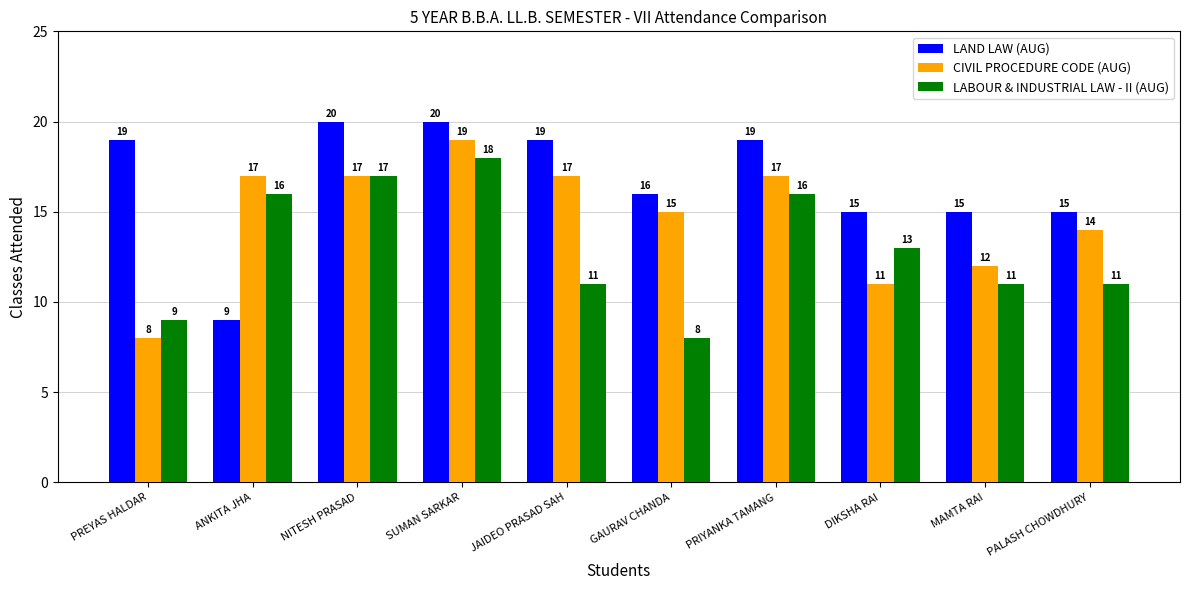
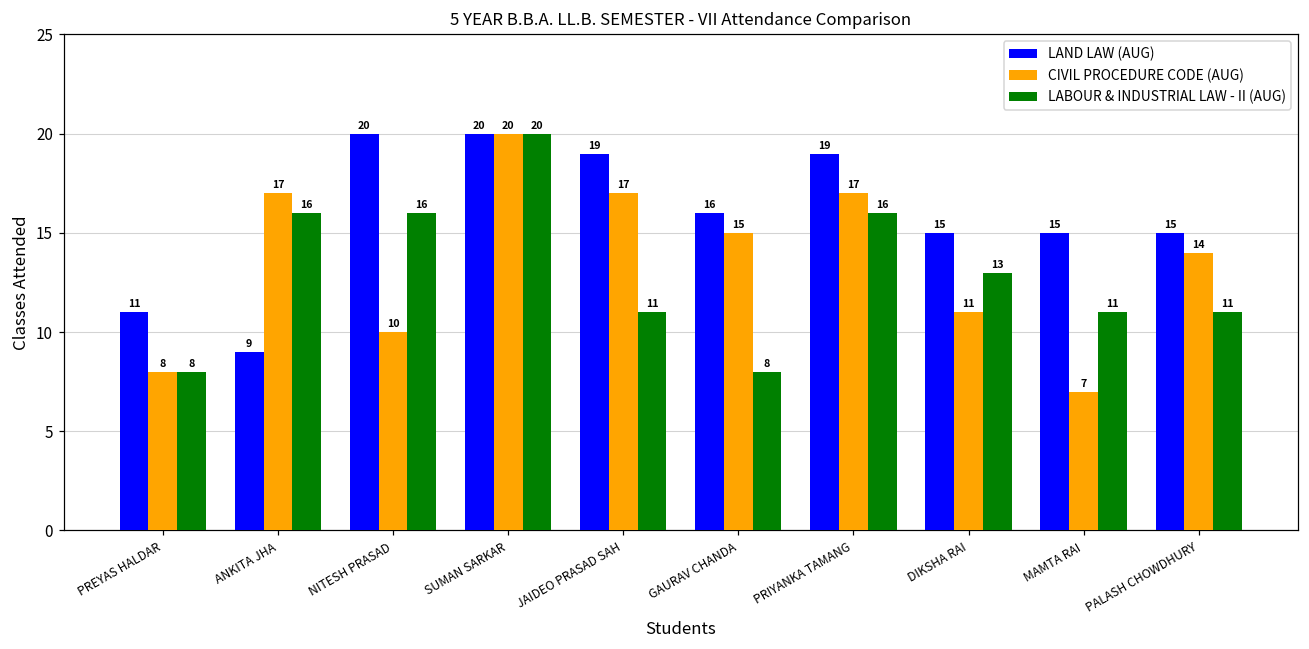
LAND LAW (AUG), PREYAS HALDAR: 19 -> 11
LABOUR & INDUSTRIAL LAW - II (AUG), PREYAS HALDAR: 9 -> 8
CIVIL PROCEDURE CODE (AUG), NITESH PRASAD: 17 -> 10
LABOUR & INDUSTRIAL LAW - II (AUG), NITESH PRASAD: 17 -> 16
CIVIL PROCEDURE CODE (AUG), SUMAN SARKAR: 19 -> 20
LABOUR & INDUSTRIAL LAW - II (AUG), SUMAN SARKAR: 18 -> 20
CIVIL PROCEDURE CODE (AUG), MAMTA RAI: 12 -> 7
